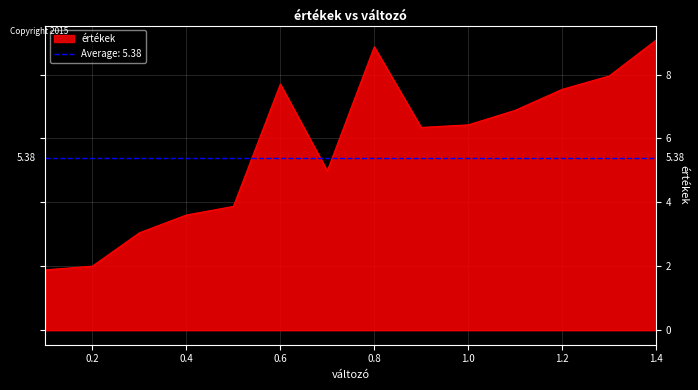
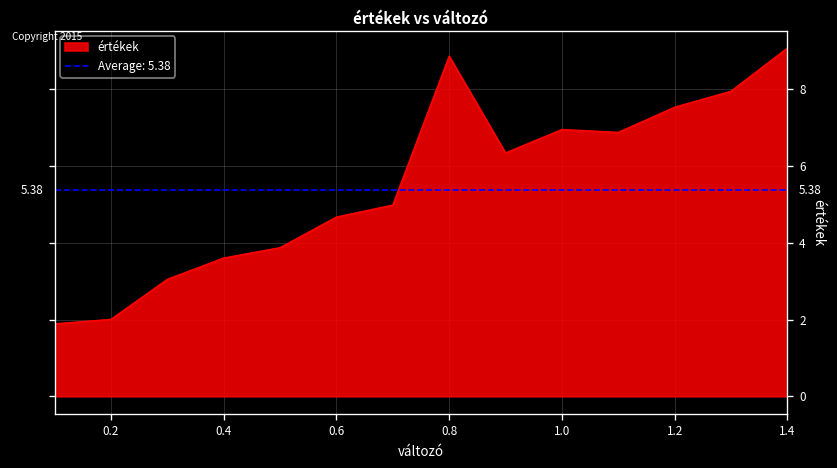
0.6: 7.7 -> 4.7
1.0: 6.4 -> 7.0
